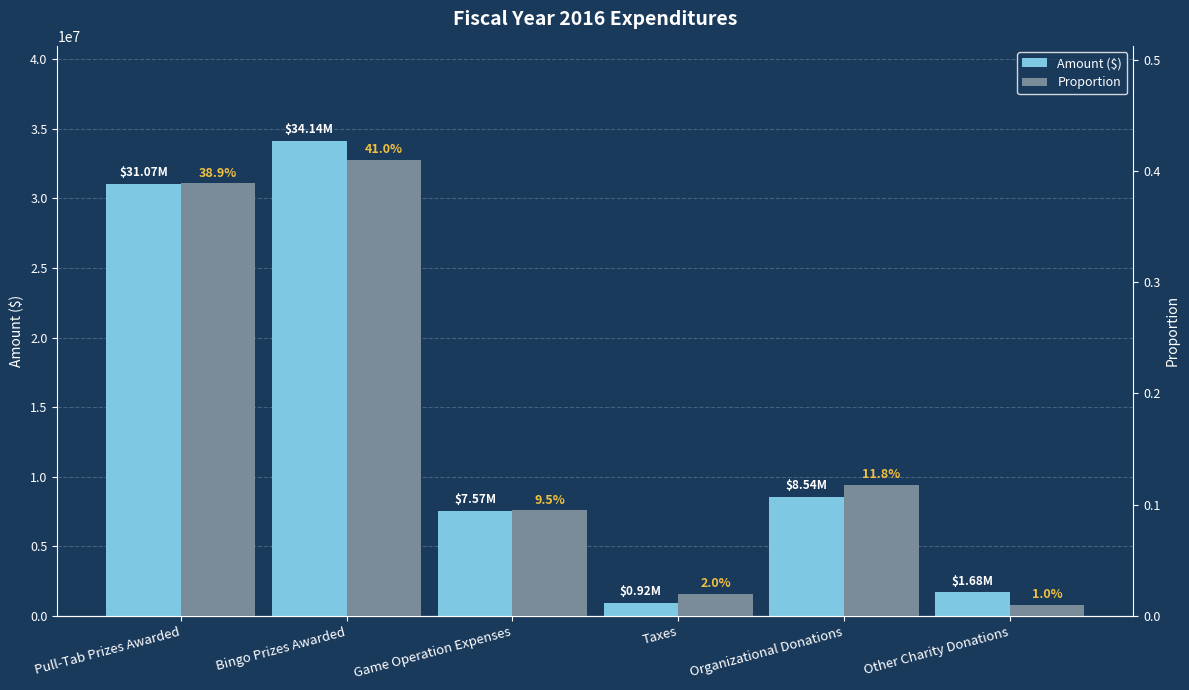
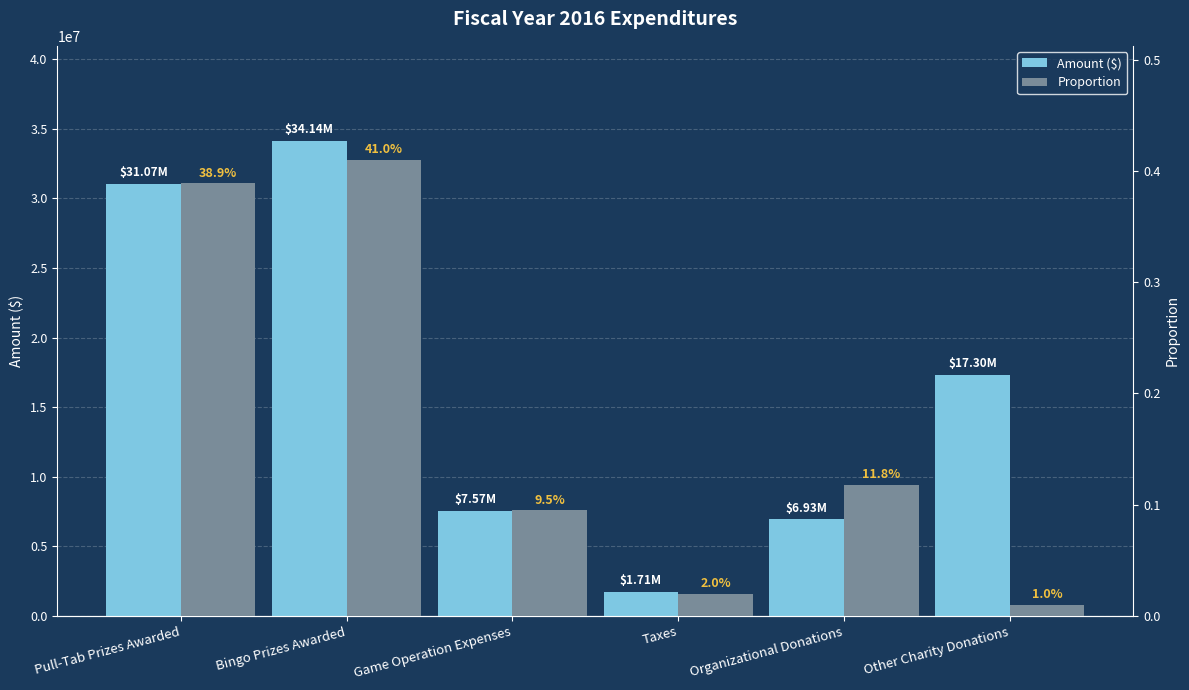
Amount ($), Taxes: $0.92M -> $1.71M
Amount ($), Organizational Donations: $8.54M -> $6.93M
Amount ($), Other Charity Donations: $1.68M -> $17.30M
